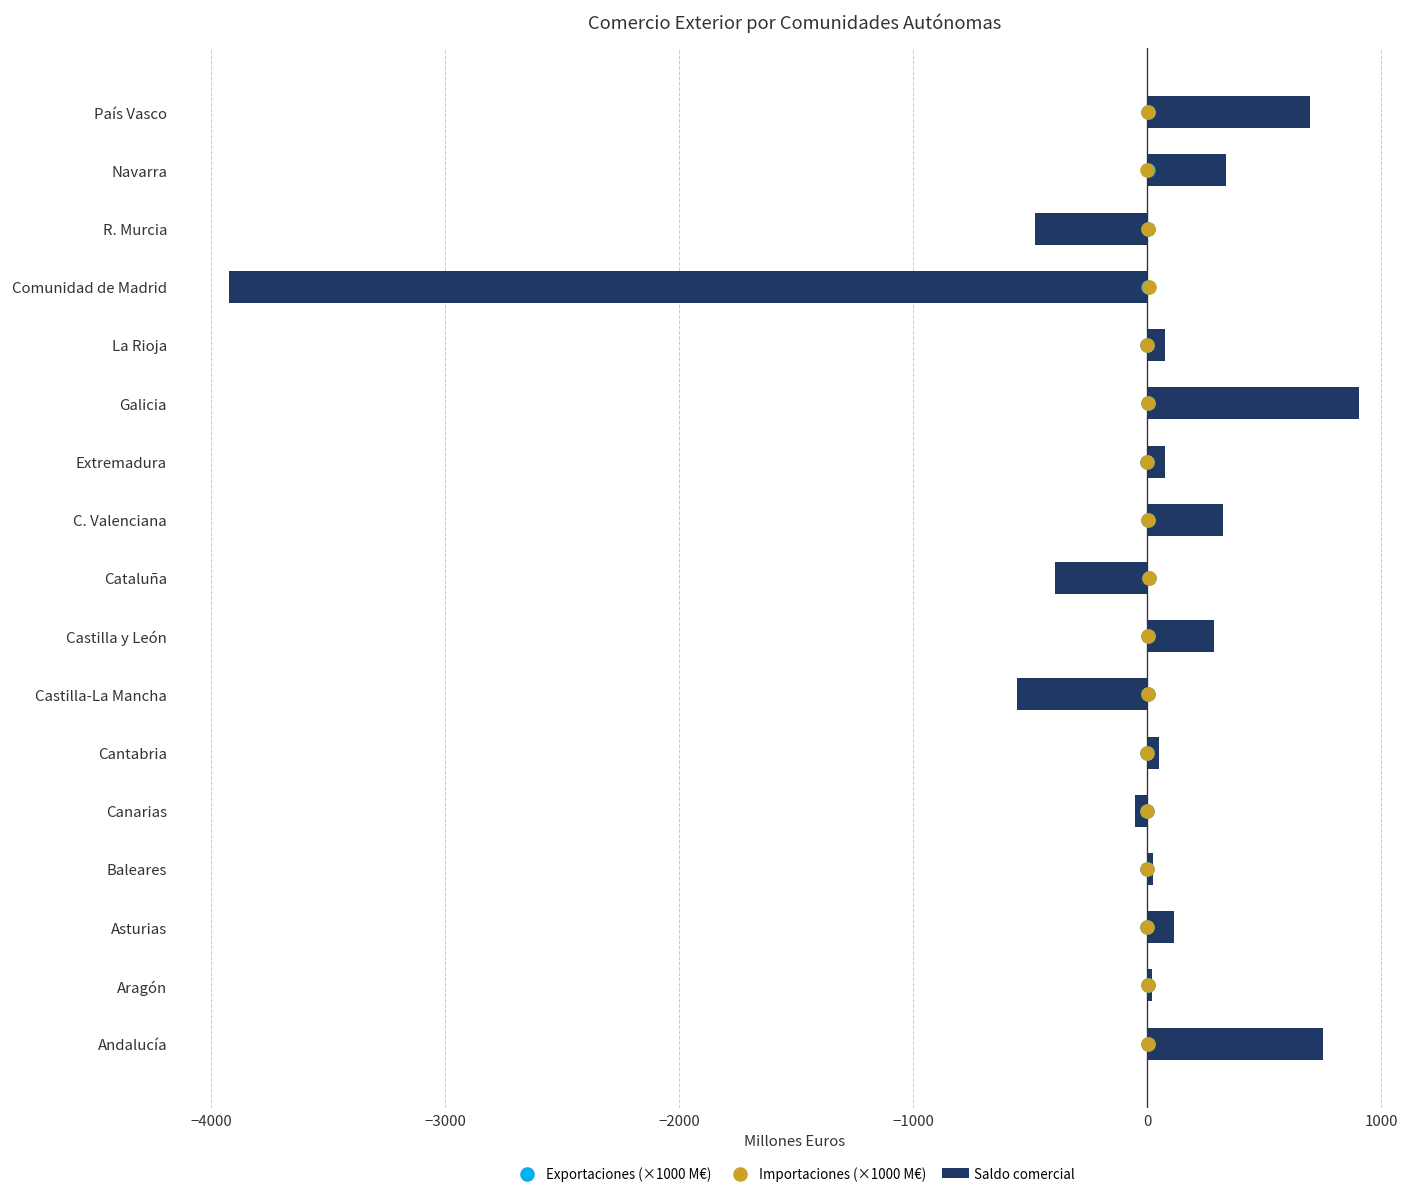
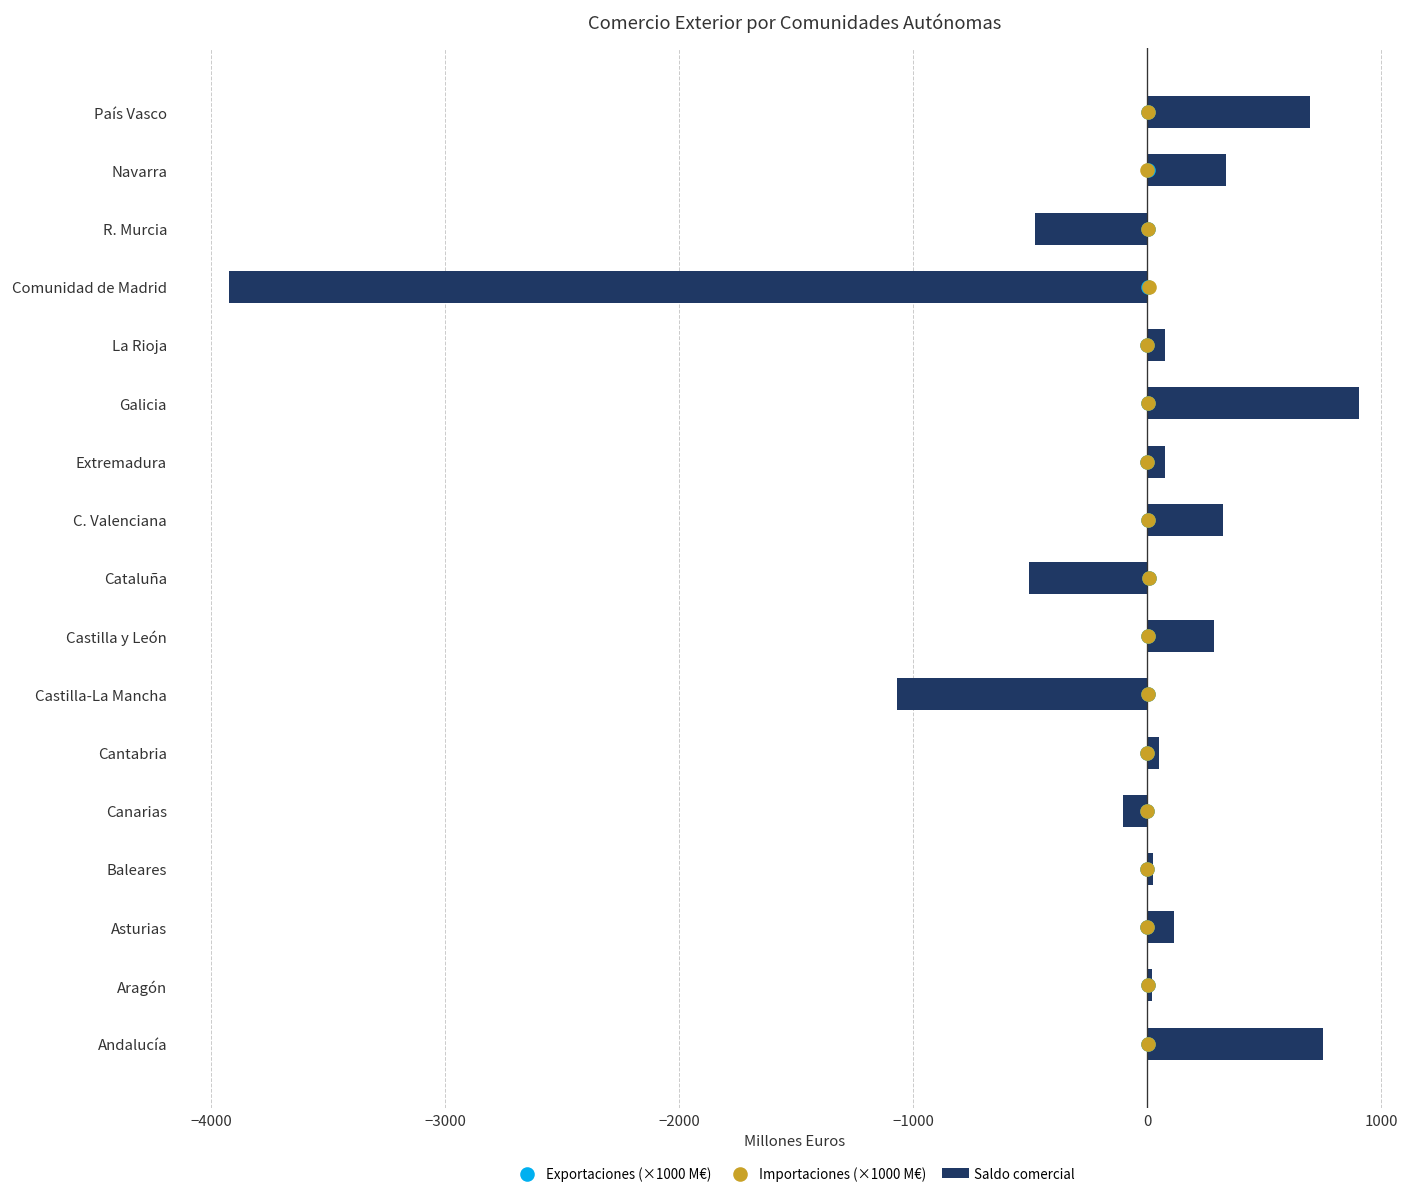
Saldo comercial, Cataluña: -390 -> -510
Saldo comercial, Castilla-La Mancha: -560 -> -1070
Saldo comercial, Canarias: -50 -> -100
